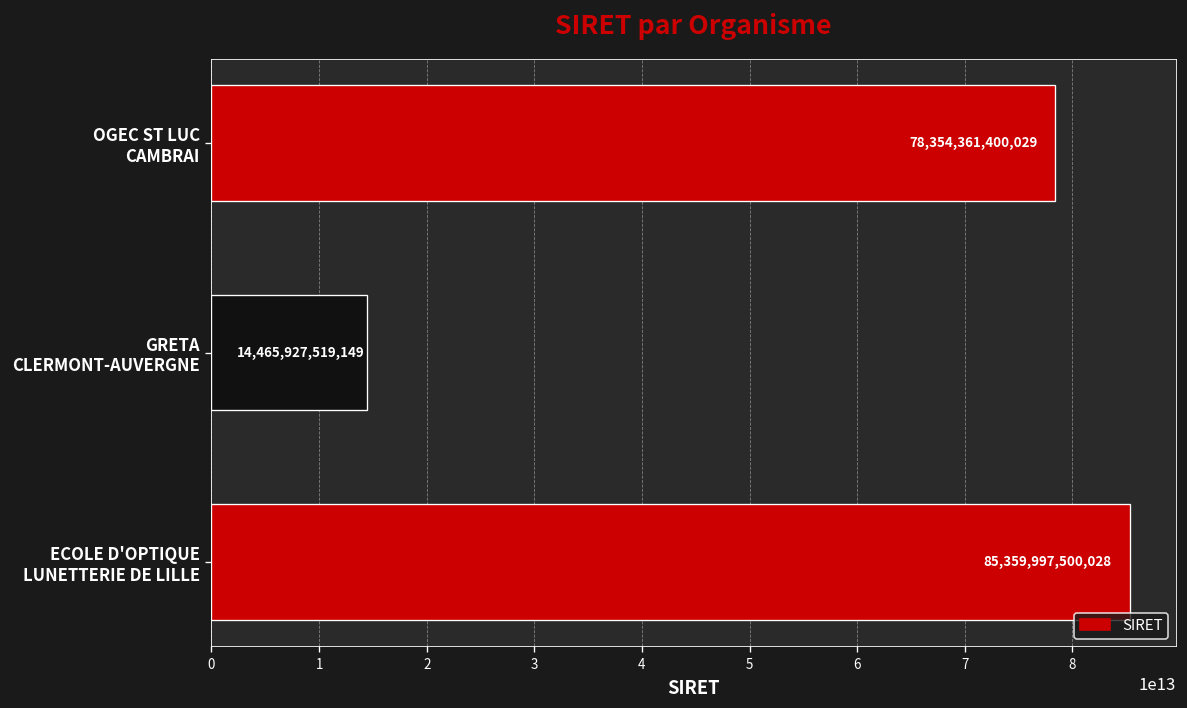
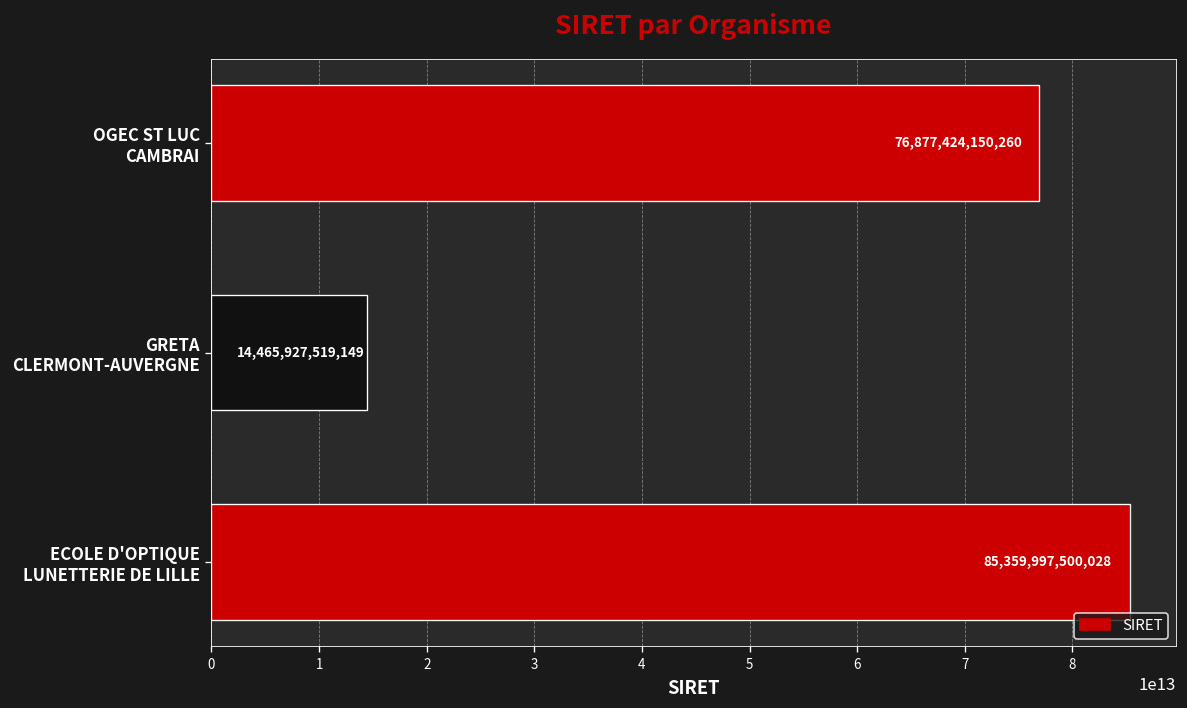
OGEC ST LUC CAMBRAI: 78,354,361,400,029 -> 76,877,424,150,260
